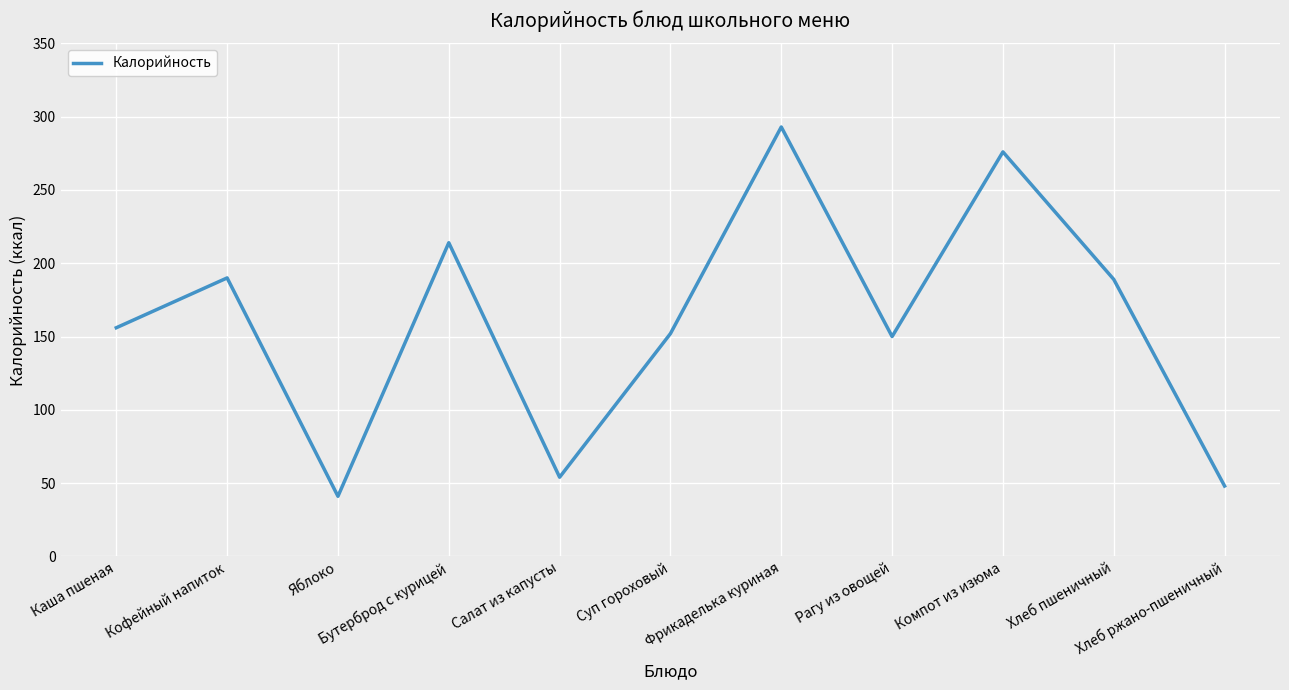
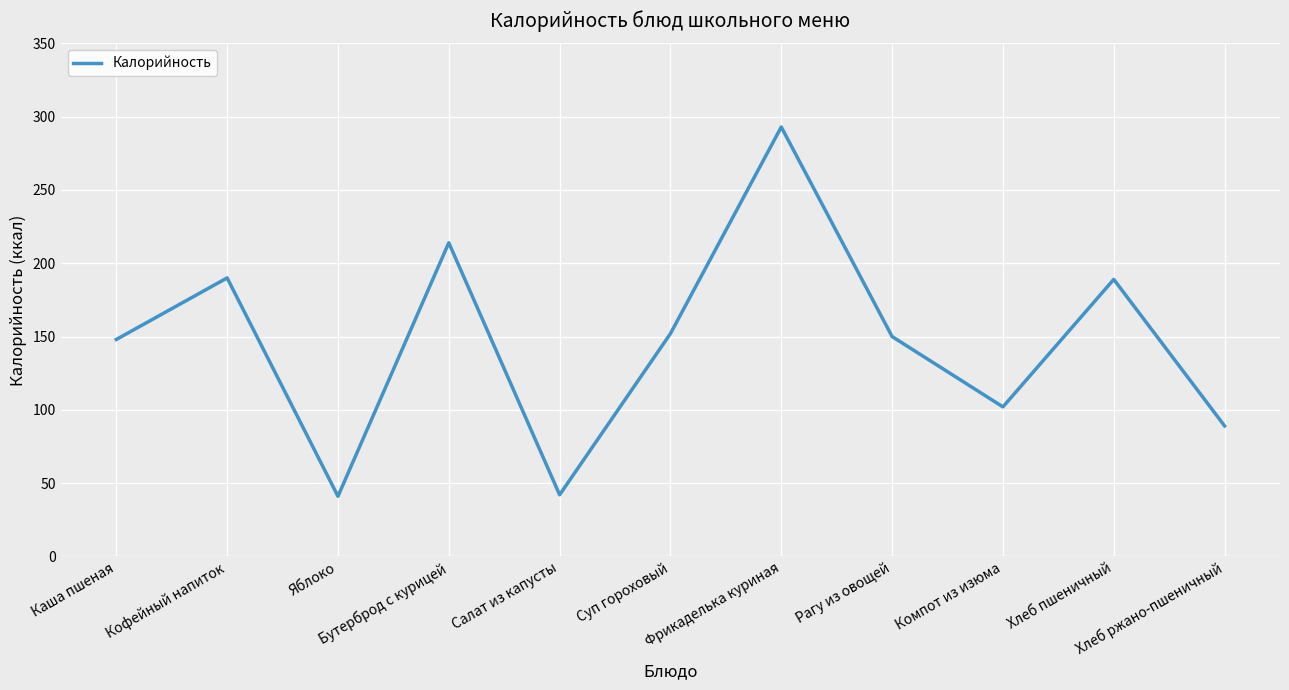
Каша пшеная: 156 -> 148
Салат из капусты: 54 -> 42
Компот из изюма: 276 -> 102
Хлеб ржано-пшеничный: 48 -> 89
